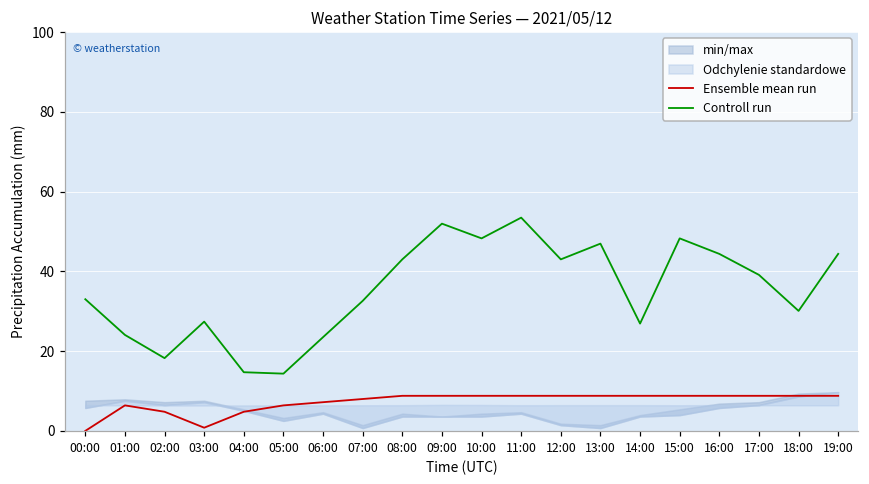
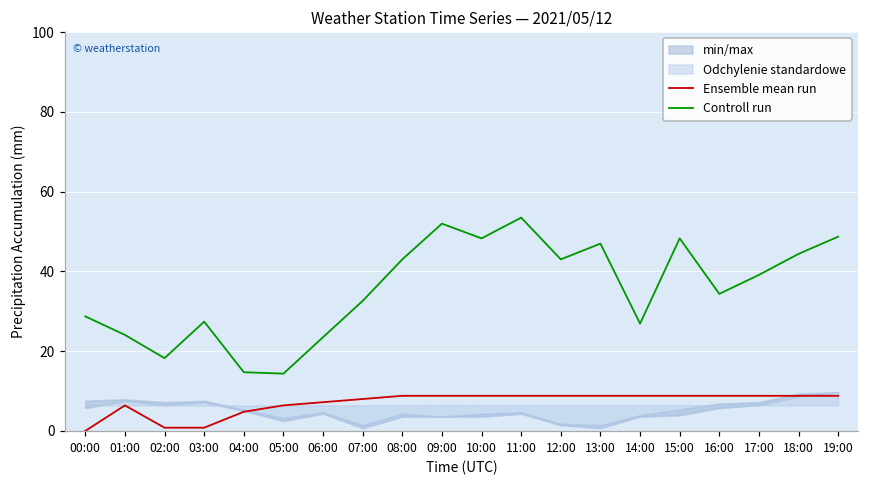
Controll run, 00:00: 33 -> 29
Ensemble mean run, 02:00: 5 -> 1
Controll run, 16:00: 44 -> 34
Controll run, 18:00: 30 -> 44
Controll run, 19:00: 44 -> 49
